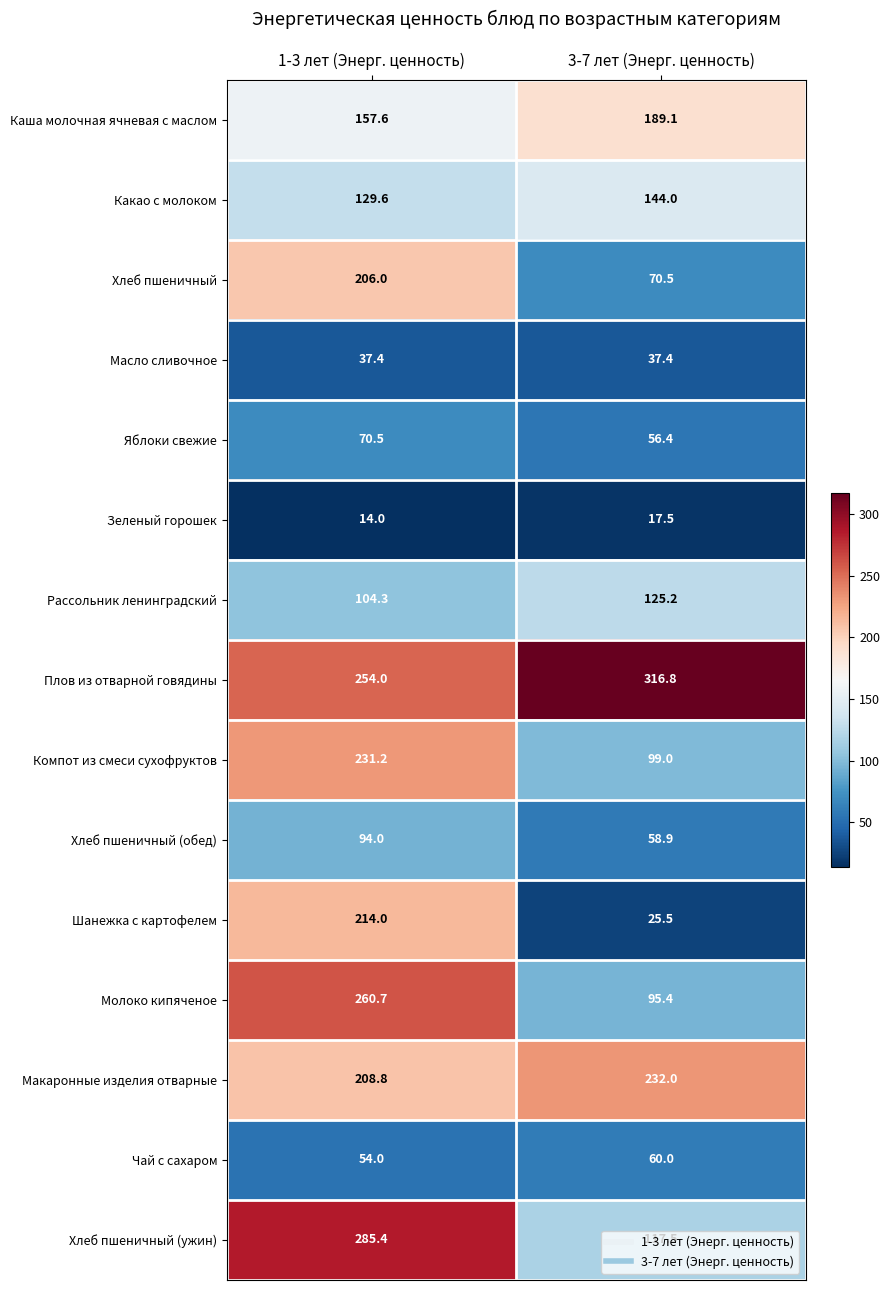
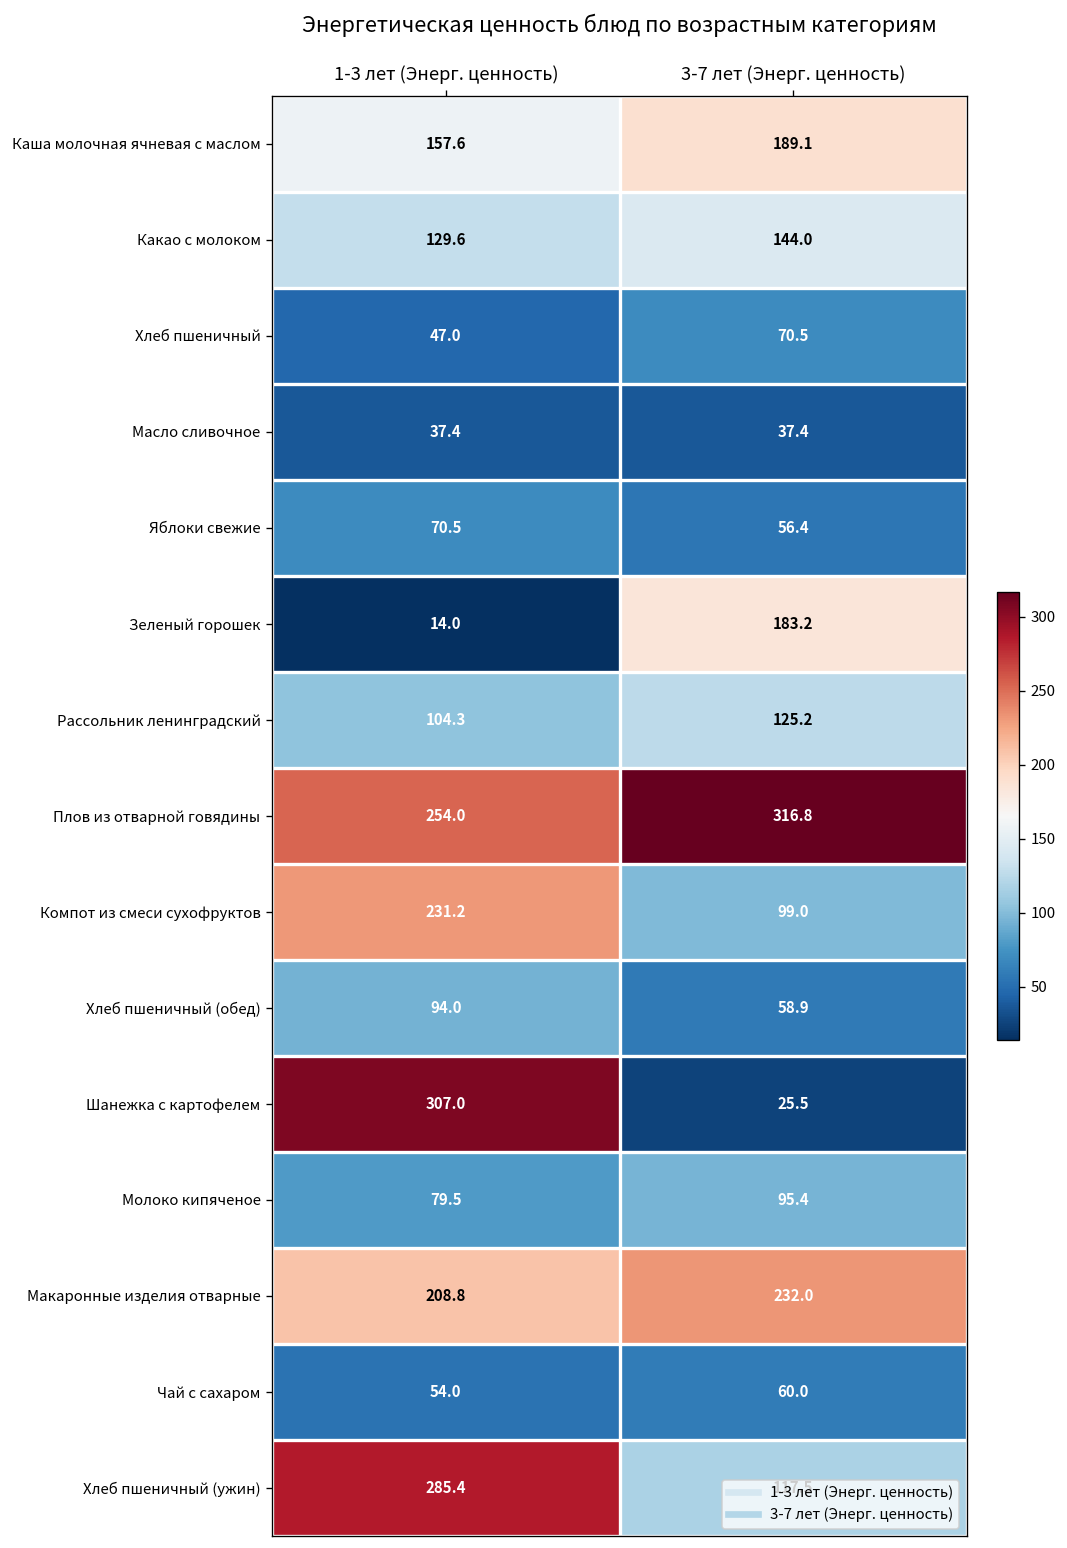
Хлеб пшеничный, 1-3 лет (Энерг. ценность): 206.0 -> 47.0
Зеленый горошек, 3-7 лет (Энерг. ценность): 17.5 -> 183.2
Шанежка с картофелем, 1-3 лет (Энерг. ценность): 214.0 -> 307.0
Молоко кипяченое, 1-3 лет (Энерг. ценность): 260.7 -> 79.5
